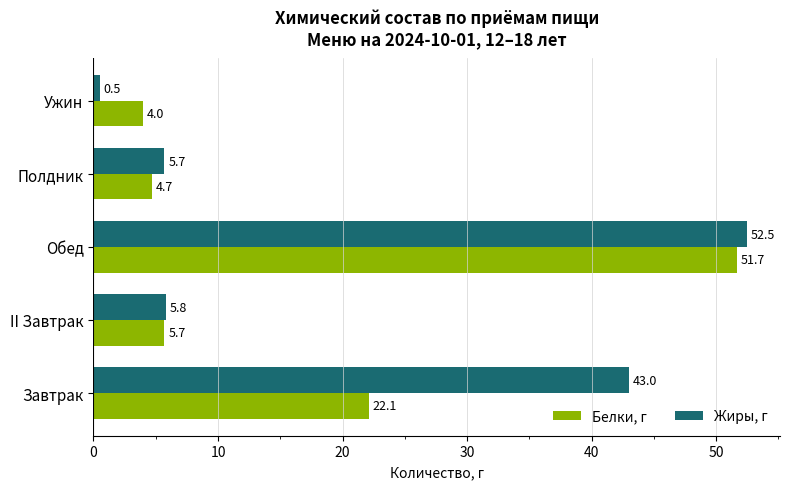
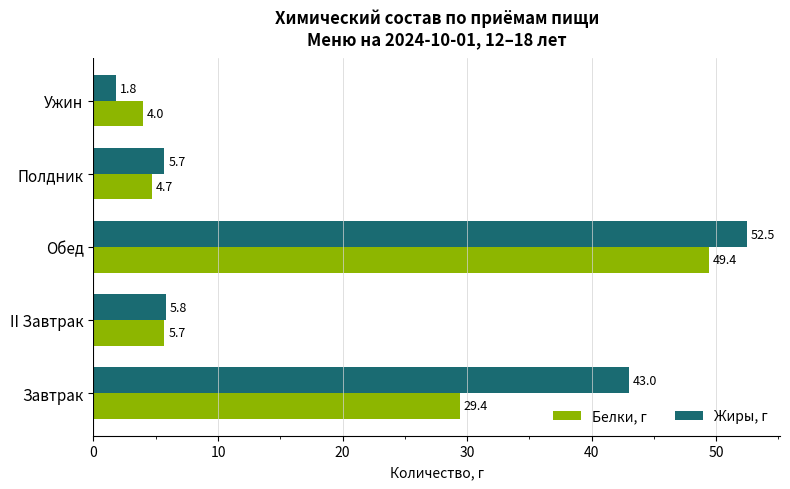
Жиры, г, Ужин: 0.5 -> 1.8
Белки, г, Обед: 51.7 -> 49.4
Белки, г, Завтрак: 22.1 -> 29.4
